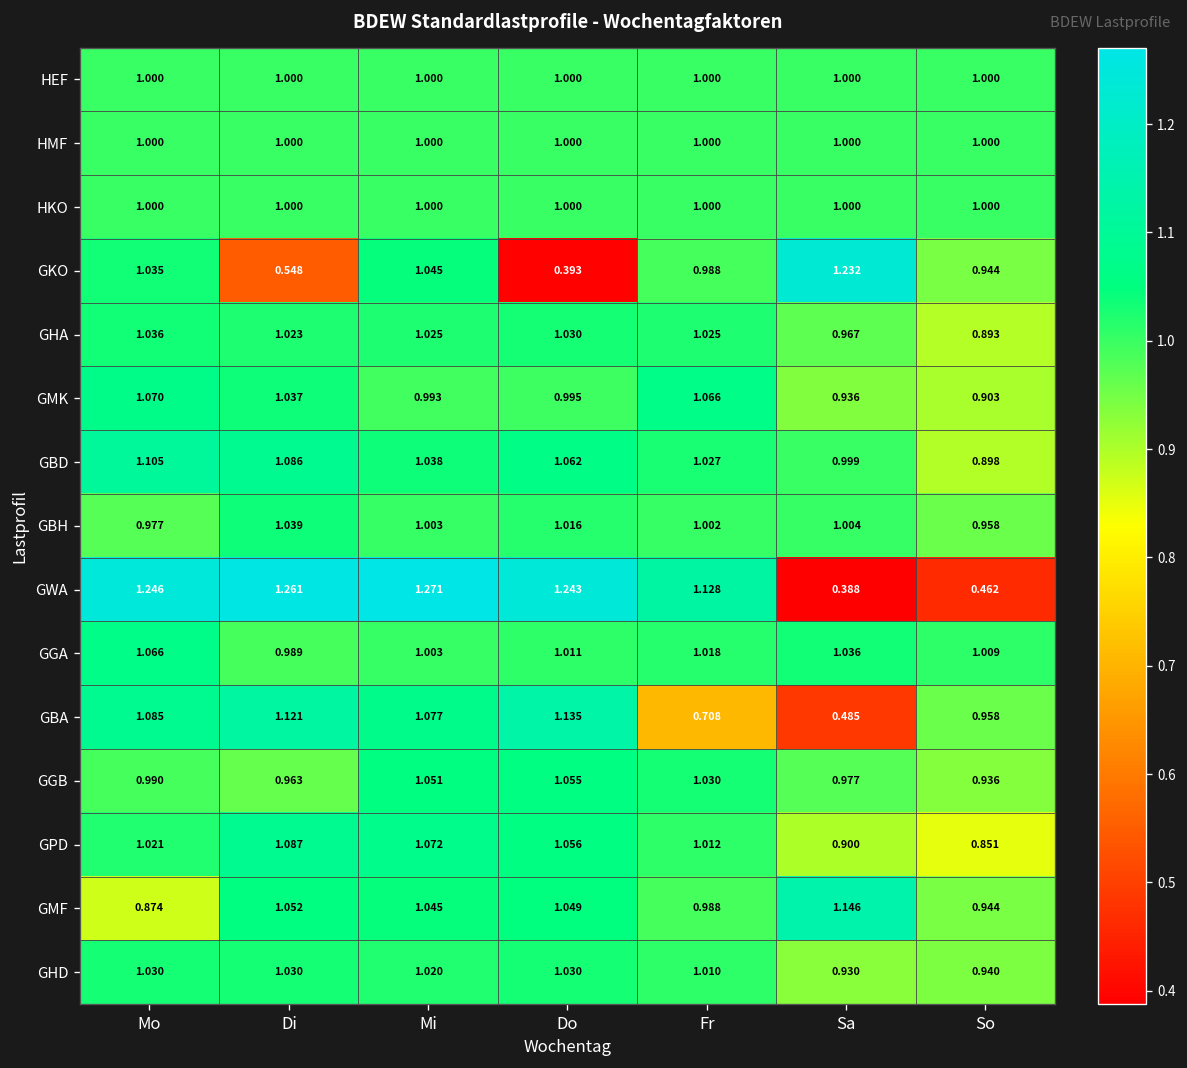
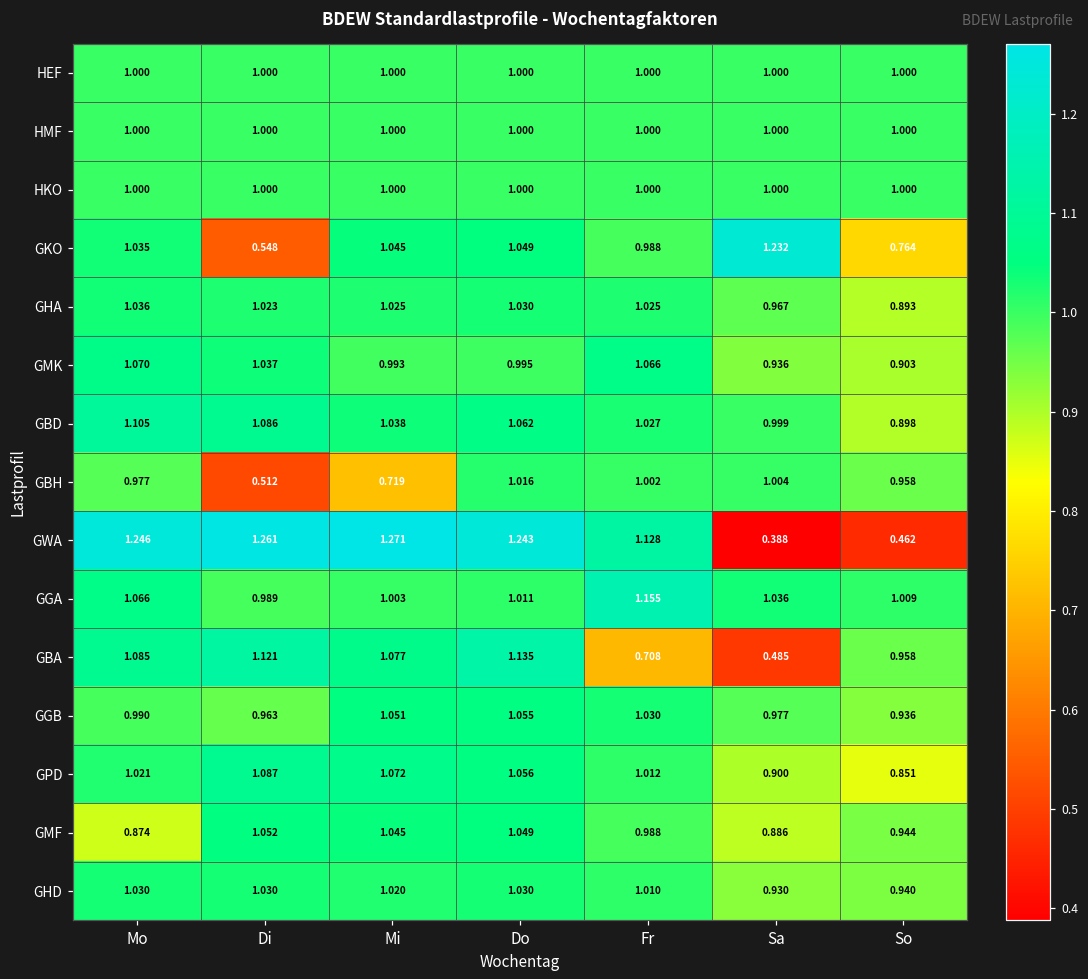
GKO, Do: 0.393 -> 1.049
GKO, So: 0.944 -> 0.764
GBH, Di: 1.039 -> 0.512
GBH, Mi: 1.003 -> 0.719
GGA, Fr: 1.018 -> 1.155
GMF, Sa: 1.146 -> 0.886
